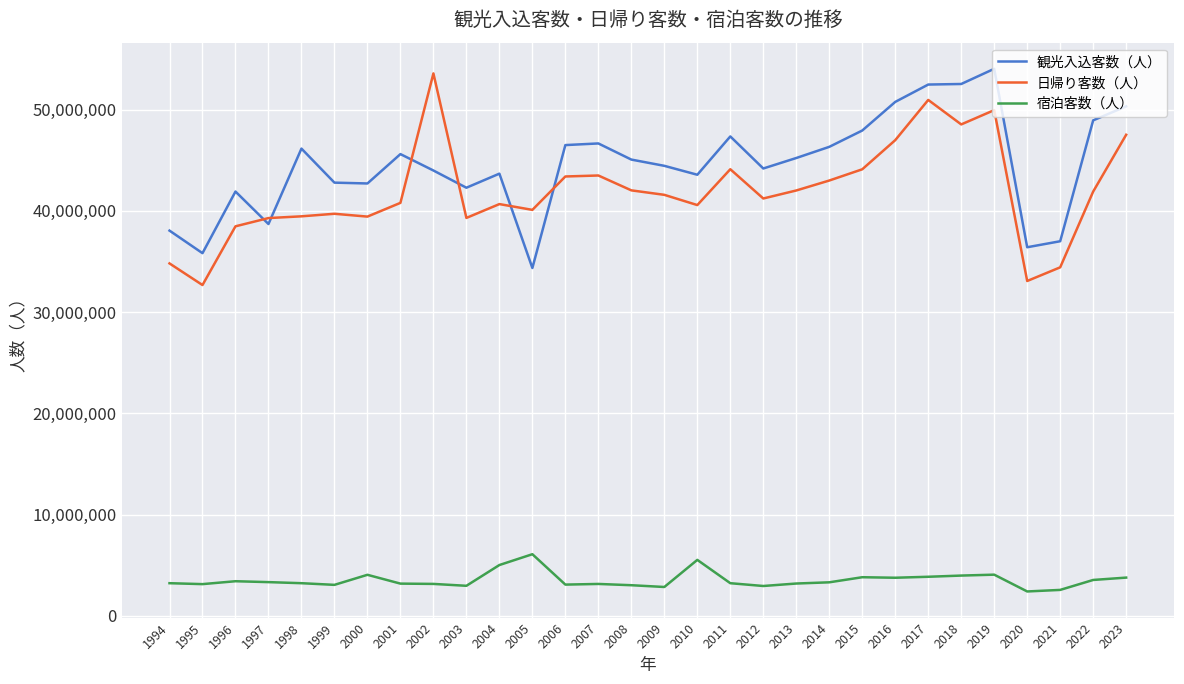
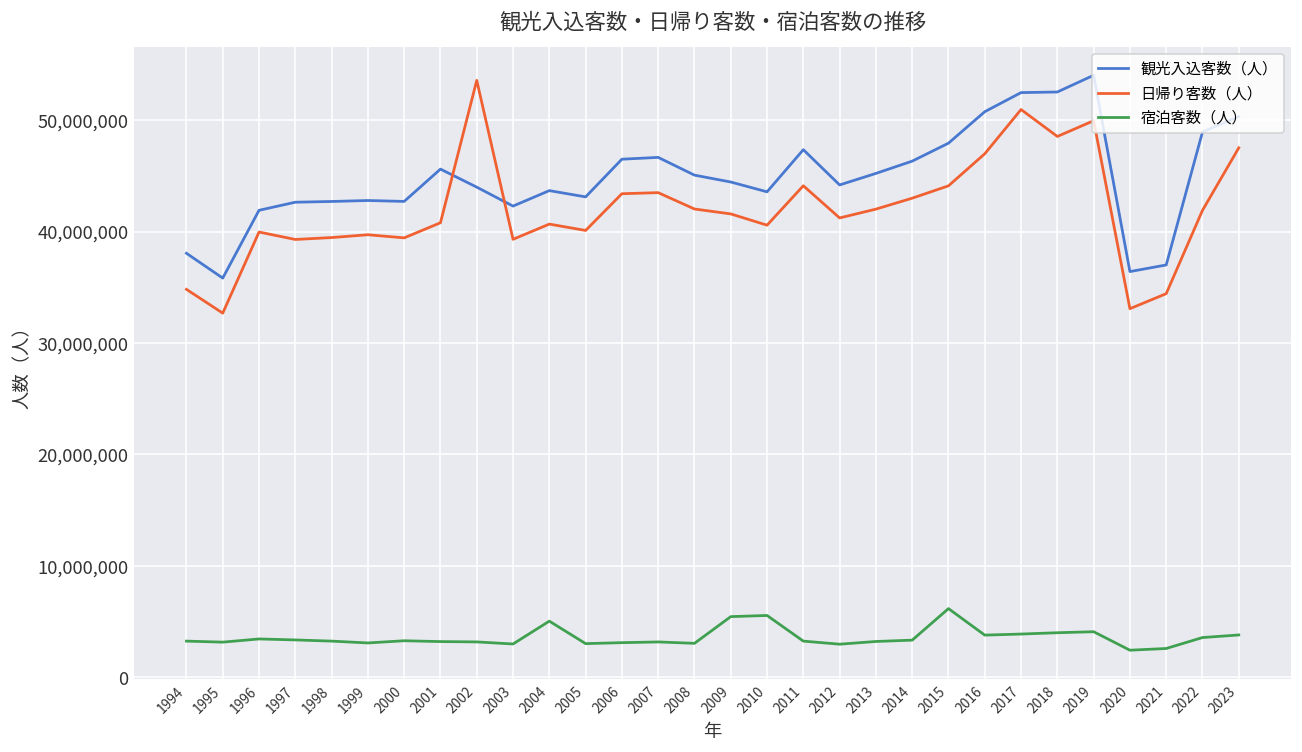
日帰り客数（人）, 1996: 38,500,000 -> 40,000,000
観光入込客数（人）, 1997: 38,700,000 -> 42,600,000
観光入込客数（人）, 1998: 46,200,000 -> 42,700,000
宿泊客数（人）, 2000: 4,100,000 -> 3,300,000
観光入込客数（人）, 2005: 34,400,000 -> 43,100,000
宿泊客数（人）, 2005: 6,100,000 -> 3,000,000
宿泊客数（人）, 2009: 2,900,000 -> 5,400,000
宿泊客数（人）, 2015: 3,800,000 -> 6,200,000
